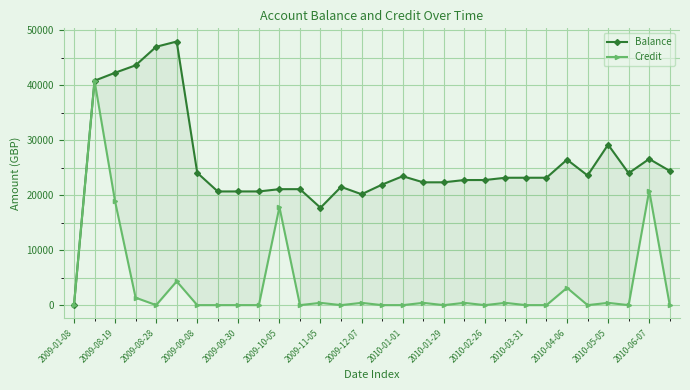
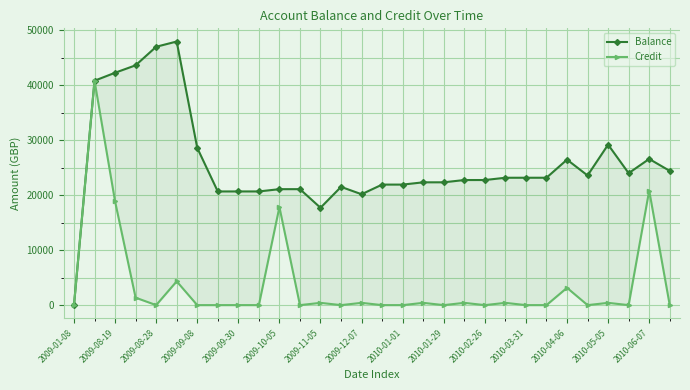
Balance, 2009-09-08: 24000 -> 29000
Balance, 2010-01-01: 23000 -> 22000
